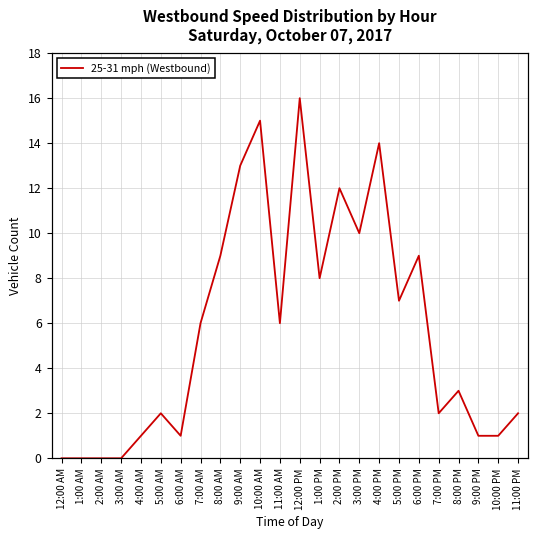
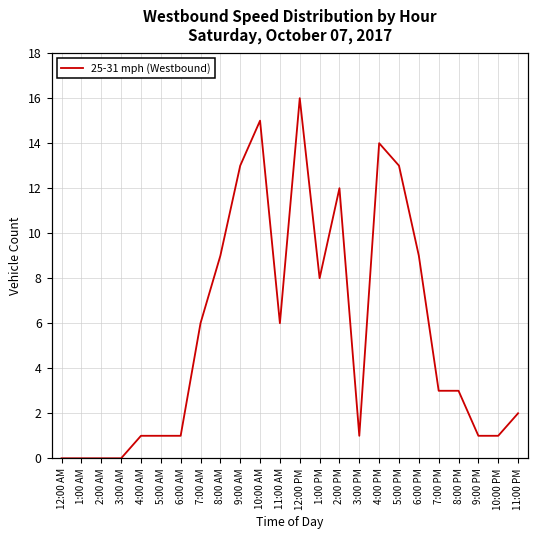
5:00 AM: 2 -> 1
3:00 PM: 10 -> 1
5:00 PM: 7 -> 13
7:00 PM: 2 -> 3
